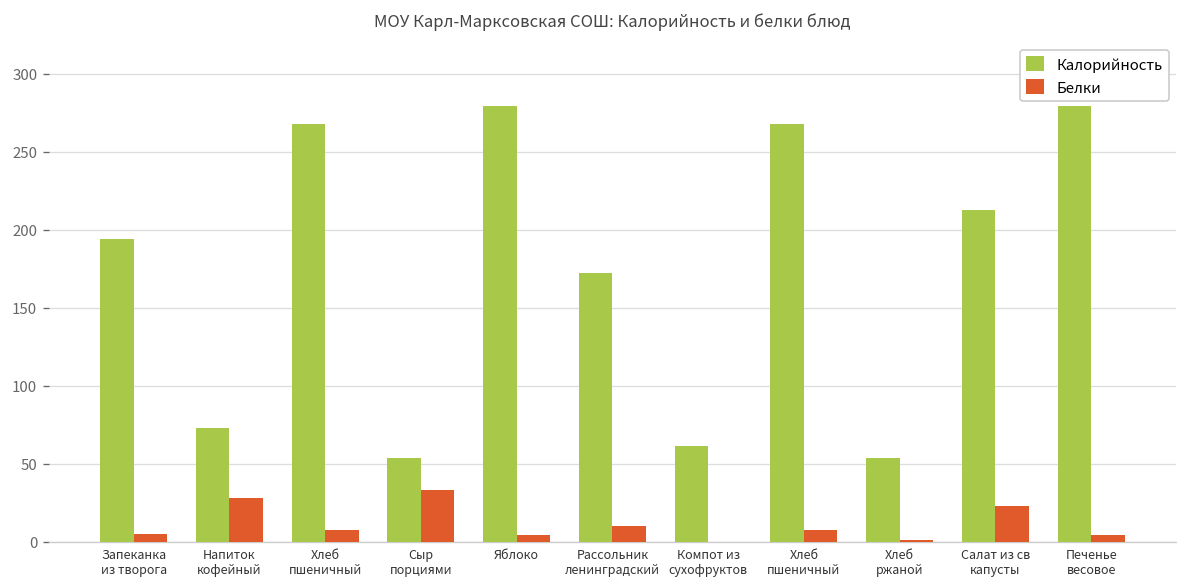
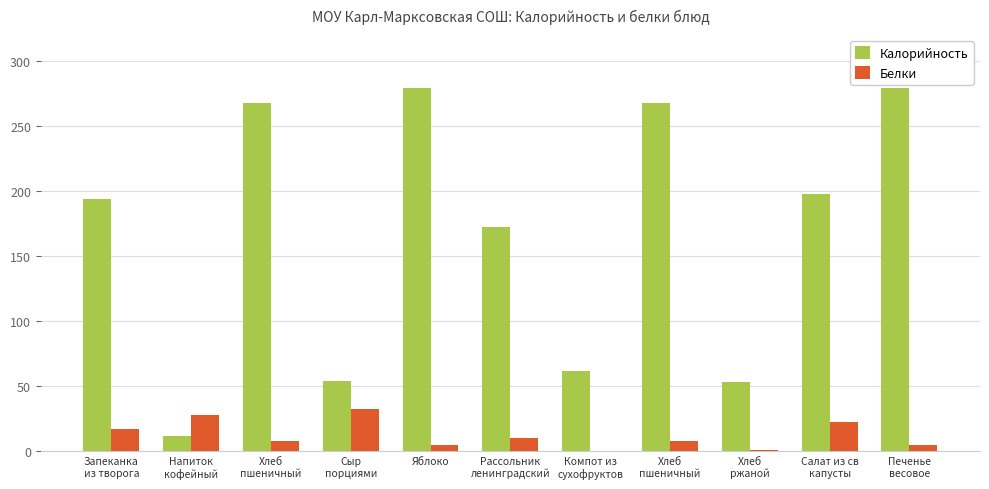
Белки, Запеканка из творога: 5 -> 17
Калорийность, Напиток кофейный: 73 -> 12
Калорийность, Салат из св капусты: 213 -> 197
